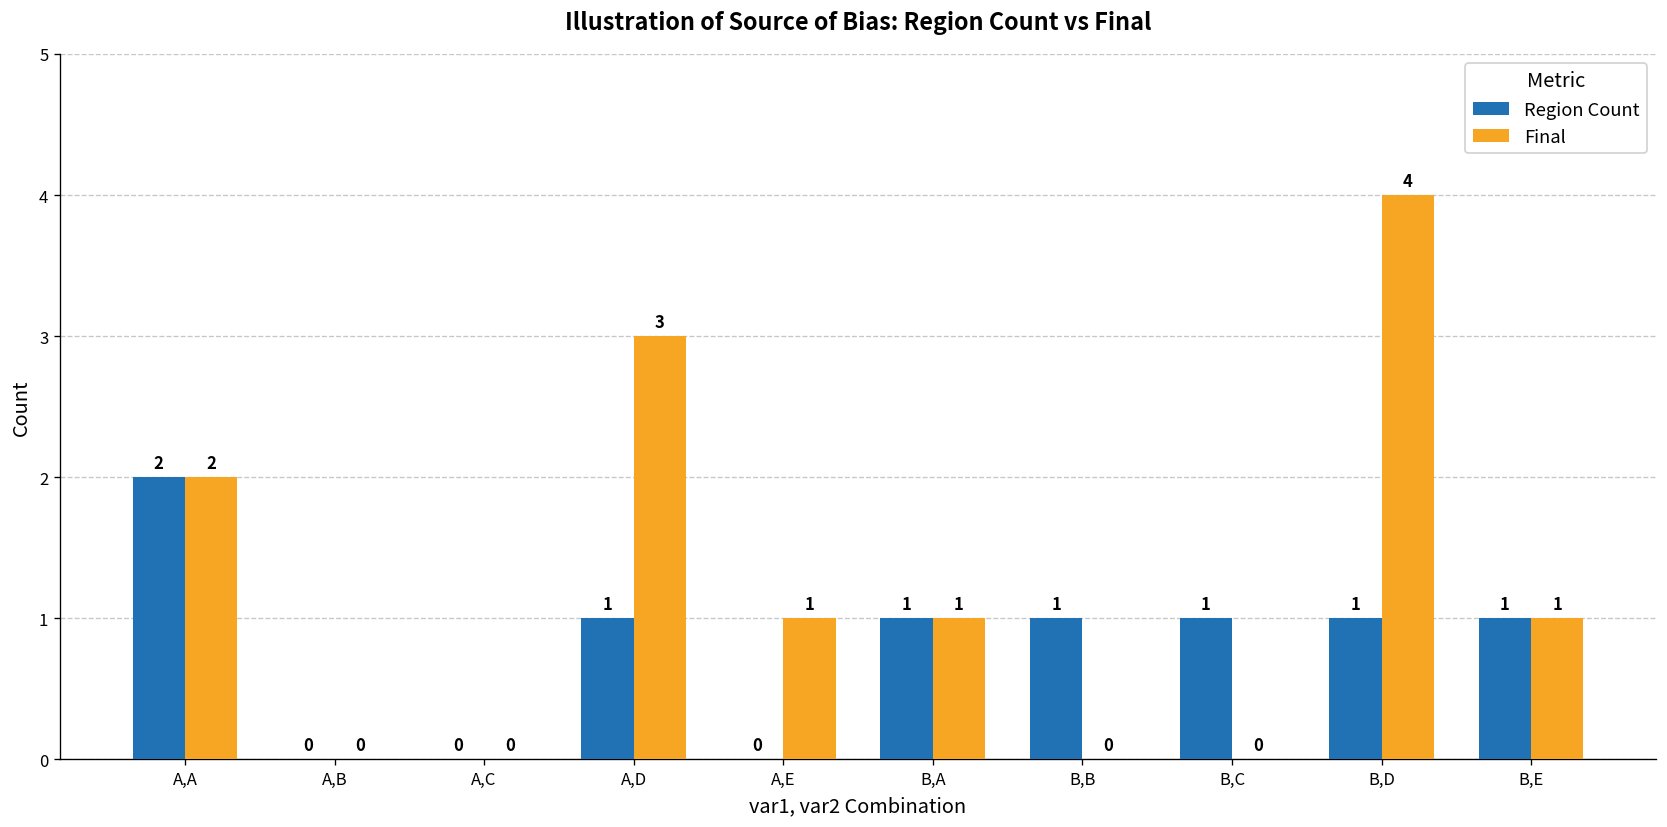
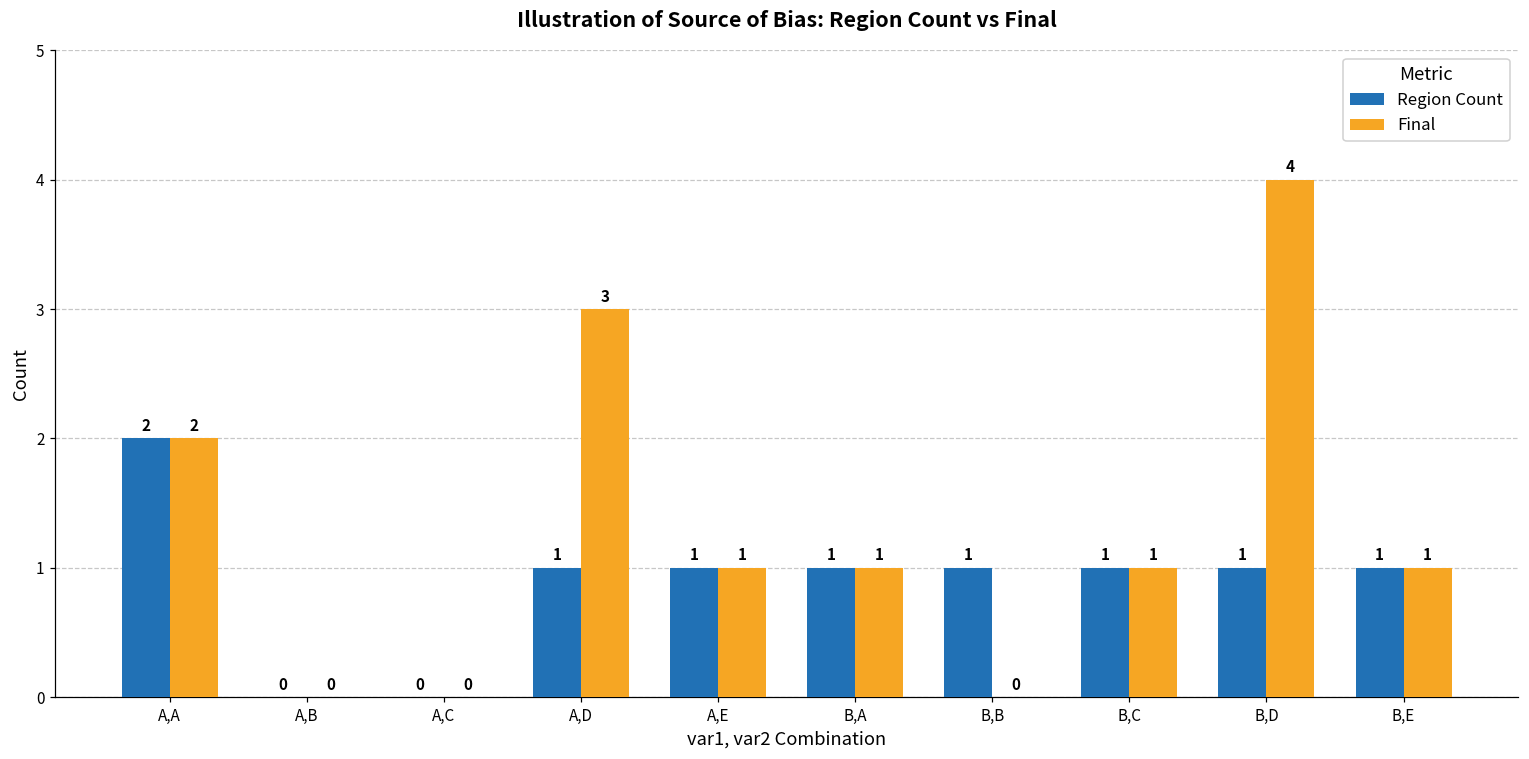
Region Count, A,E: 0 -> 1
Final, B,C: 0 -> 1
